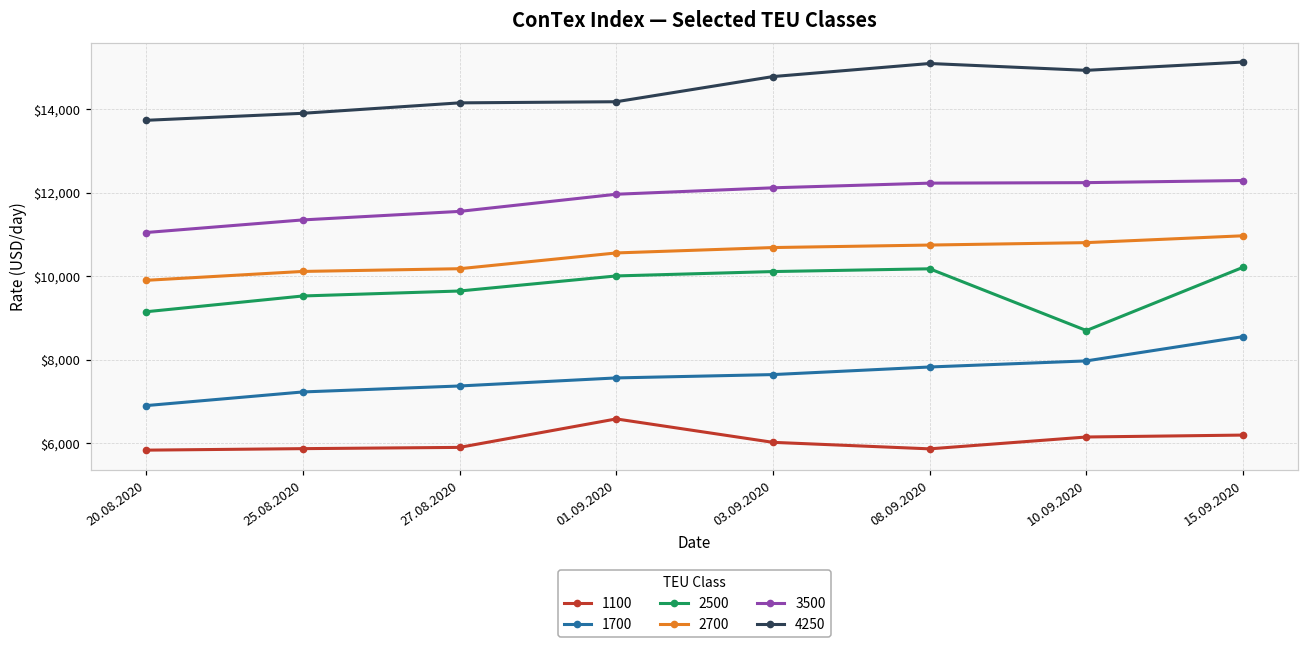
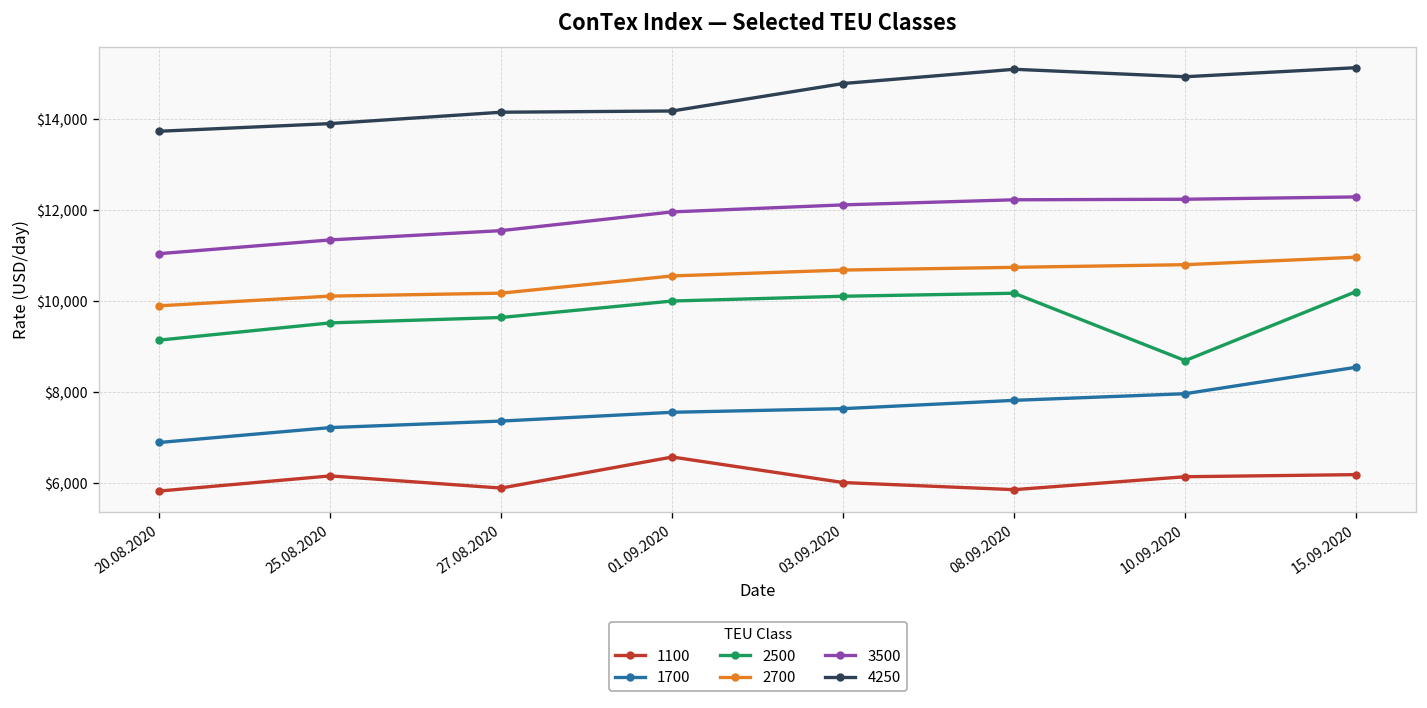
1100, 25.08.2020: $5,900 -> $6,200
